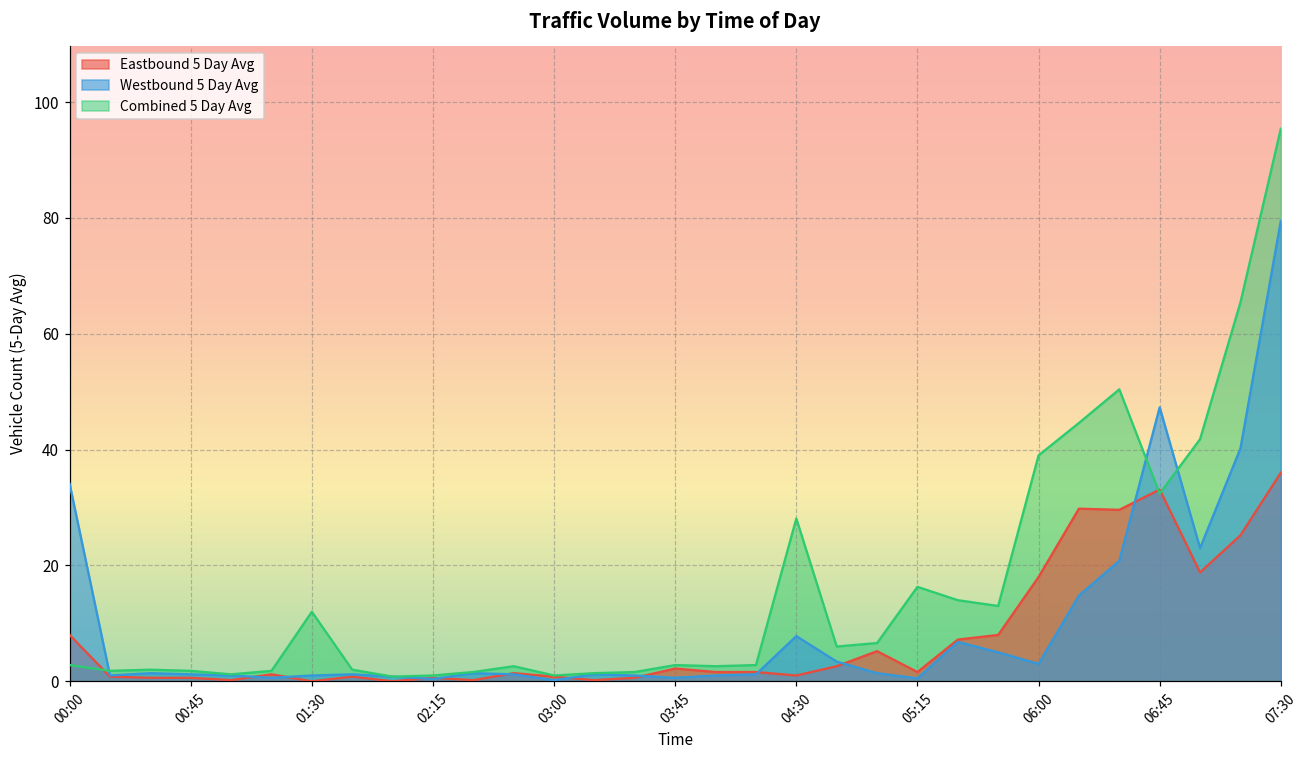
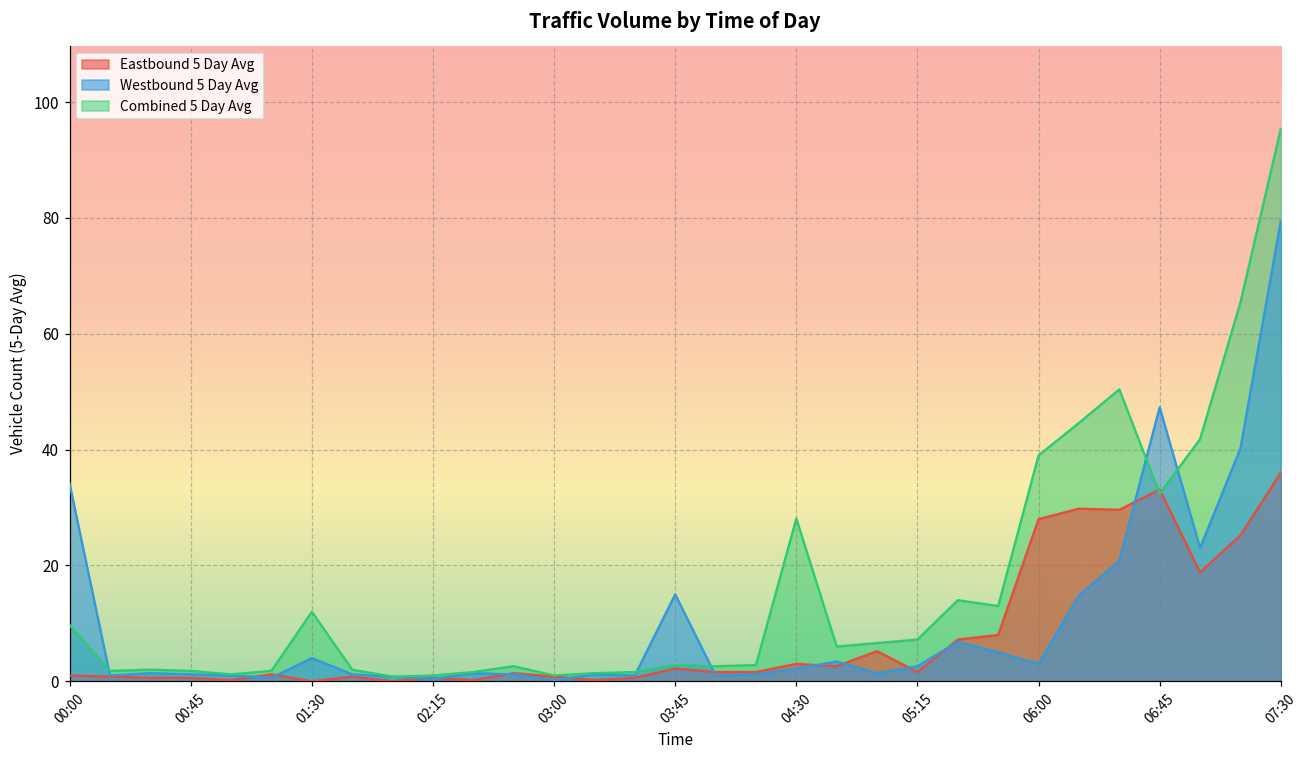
Eastbound 5 Day Avg, 00:00: 8 -> 1
Combined 5 Day Avg, 00:00: 3 -> 10
Westbound 5 Day Avg, 01:30: 1 -> 4
Westbound 5 Day Avg, 03:45: 1 -> 15
Eastbound 5 Day Avg, 04:30: 1 -> 3
Westbound 5 Day Avg, 04:30: 8 -> 2
Westbound 5 Day Avg, 05:15: 1 -> 3
Combined 5 Day Avg, 05:15: 16 -> 7
Eastbound 5 Day Avg, 06:00: 18 -> 28
